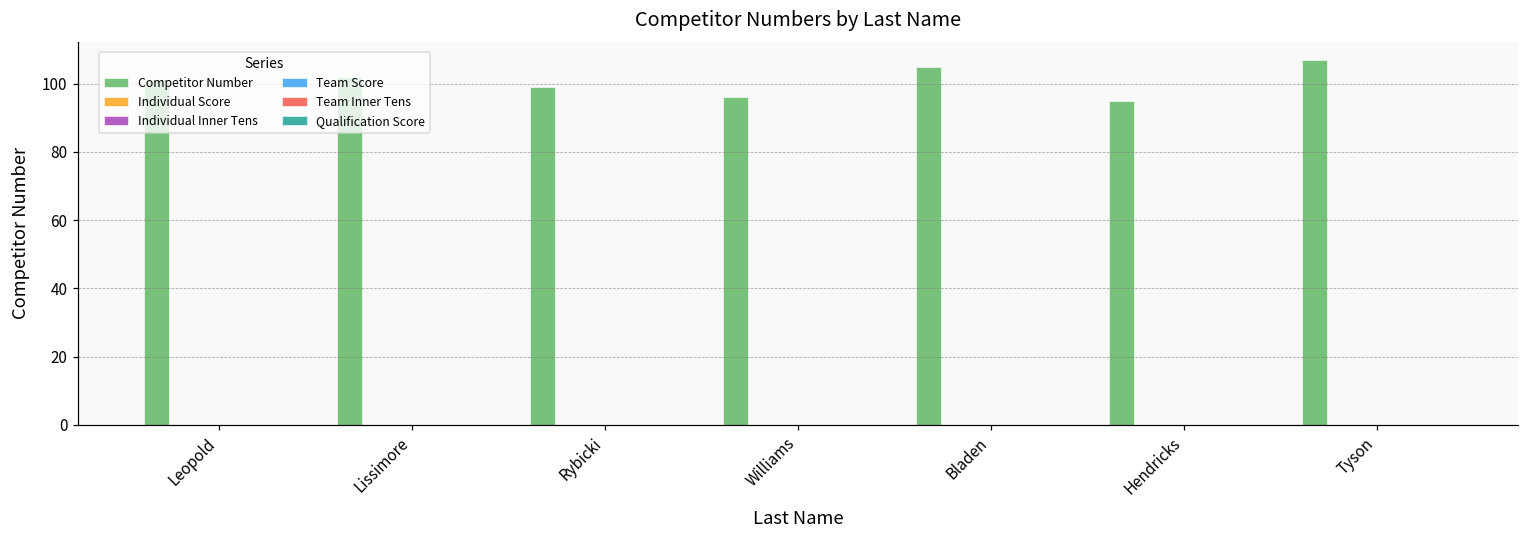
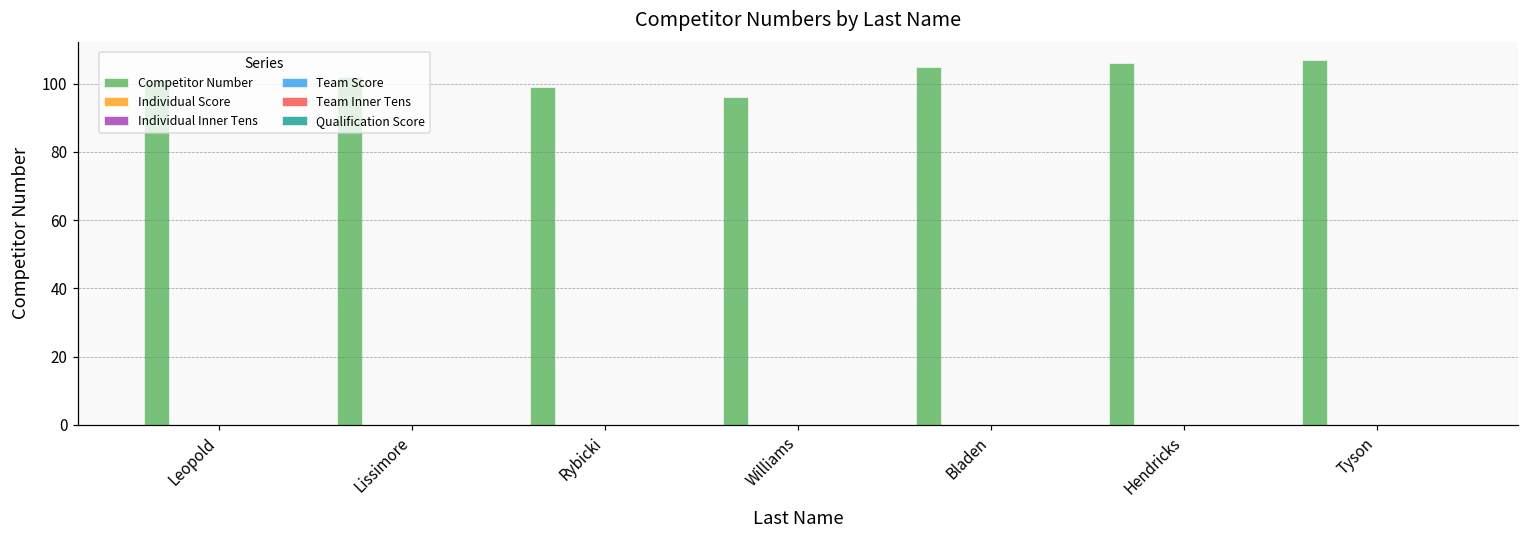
Competitor Number, Hendricks: 95 -> 106
